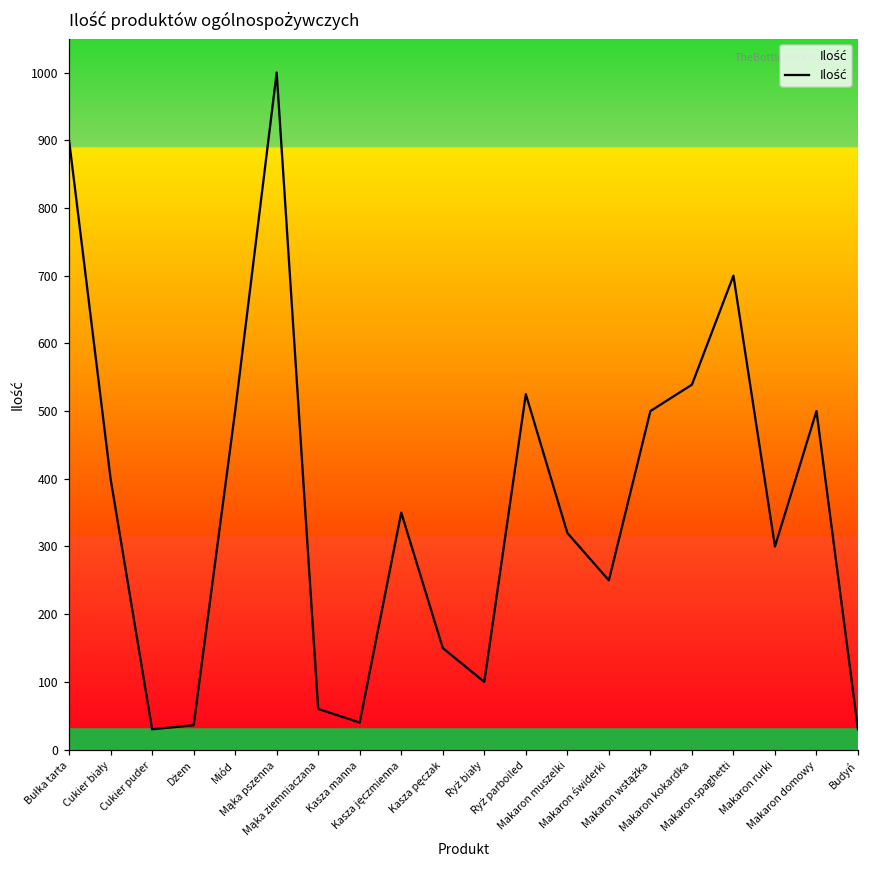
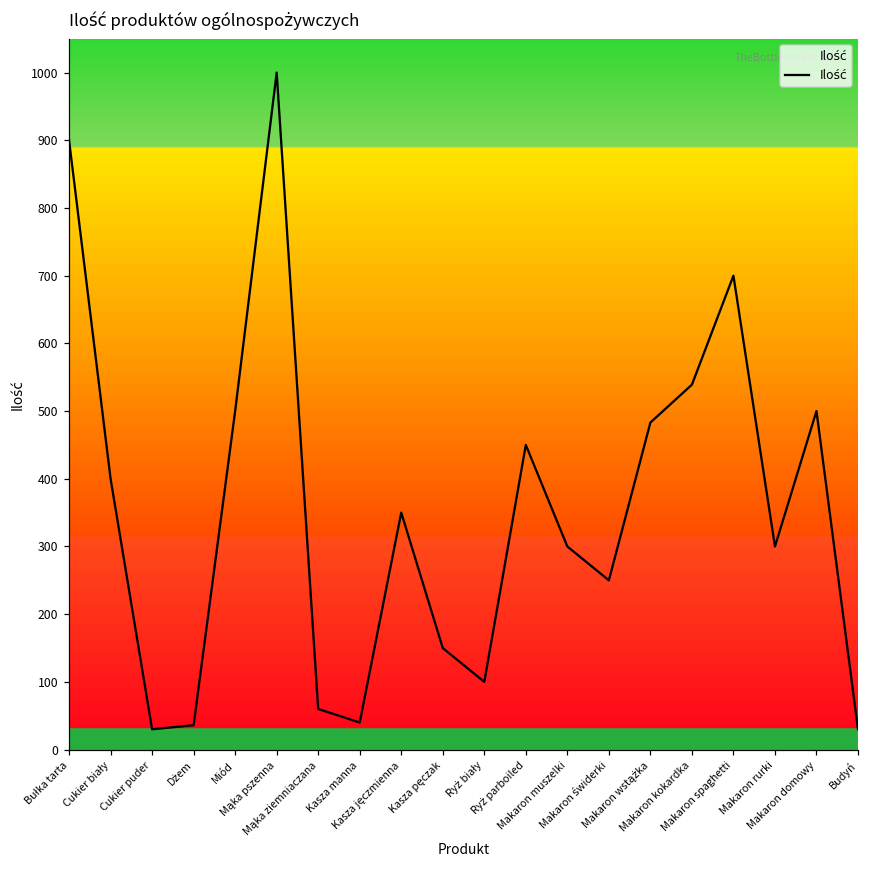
Ryż parboiled: 530 -> 450
Makaron muszelki: 320 -> 300
Makaron wstążka: 500 -> 480
